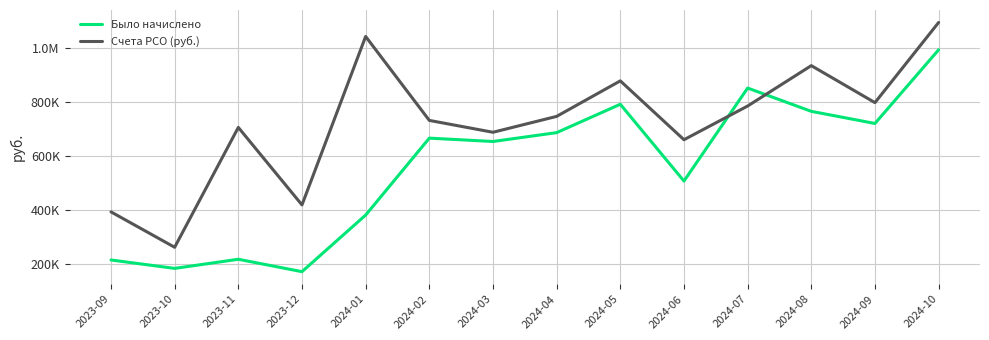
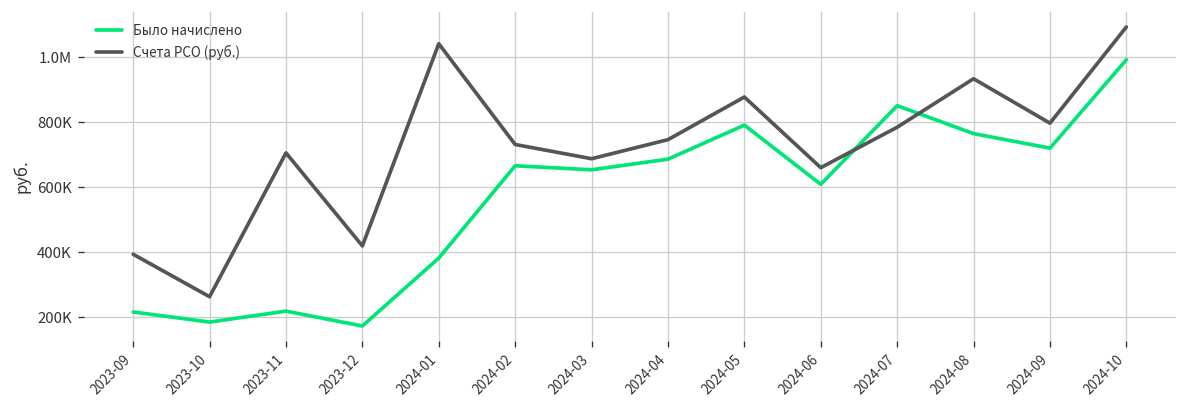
Было начислено, 2024-06: 510000 -> 610000
